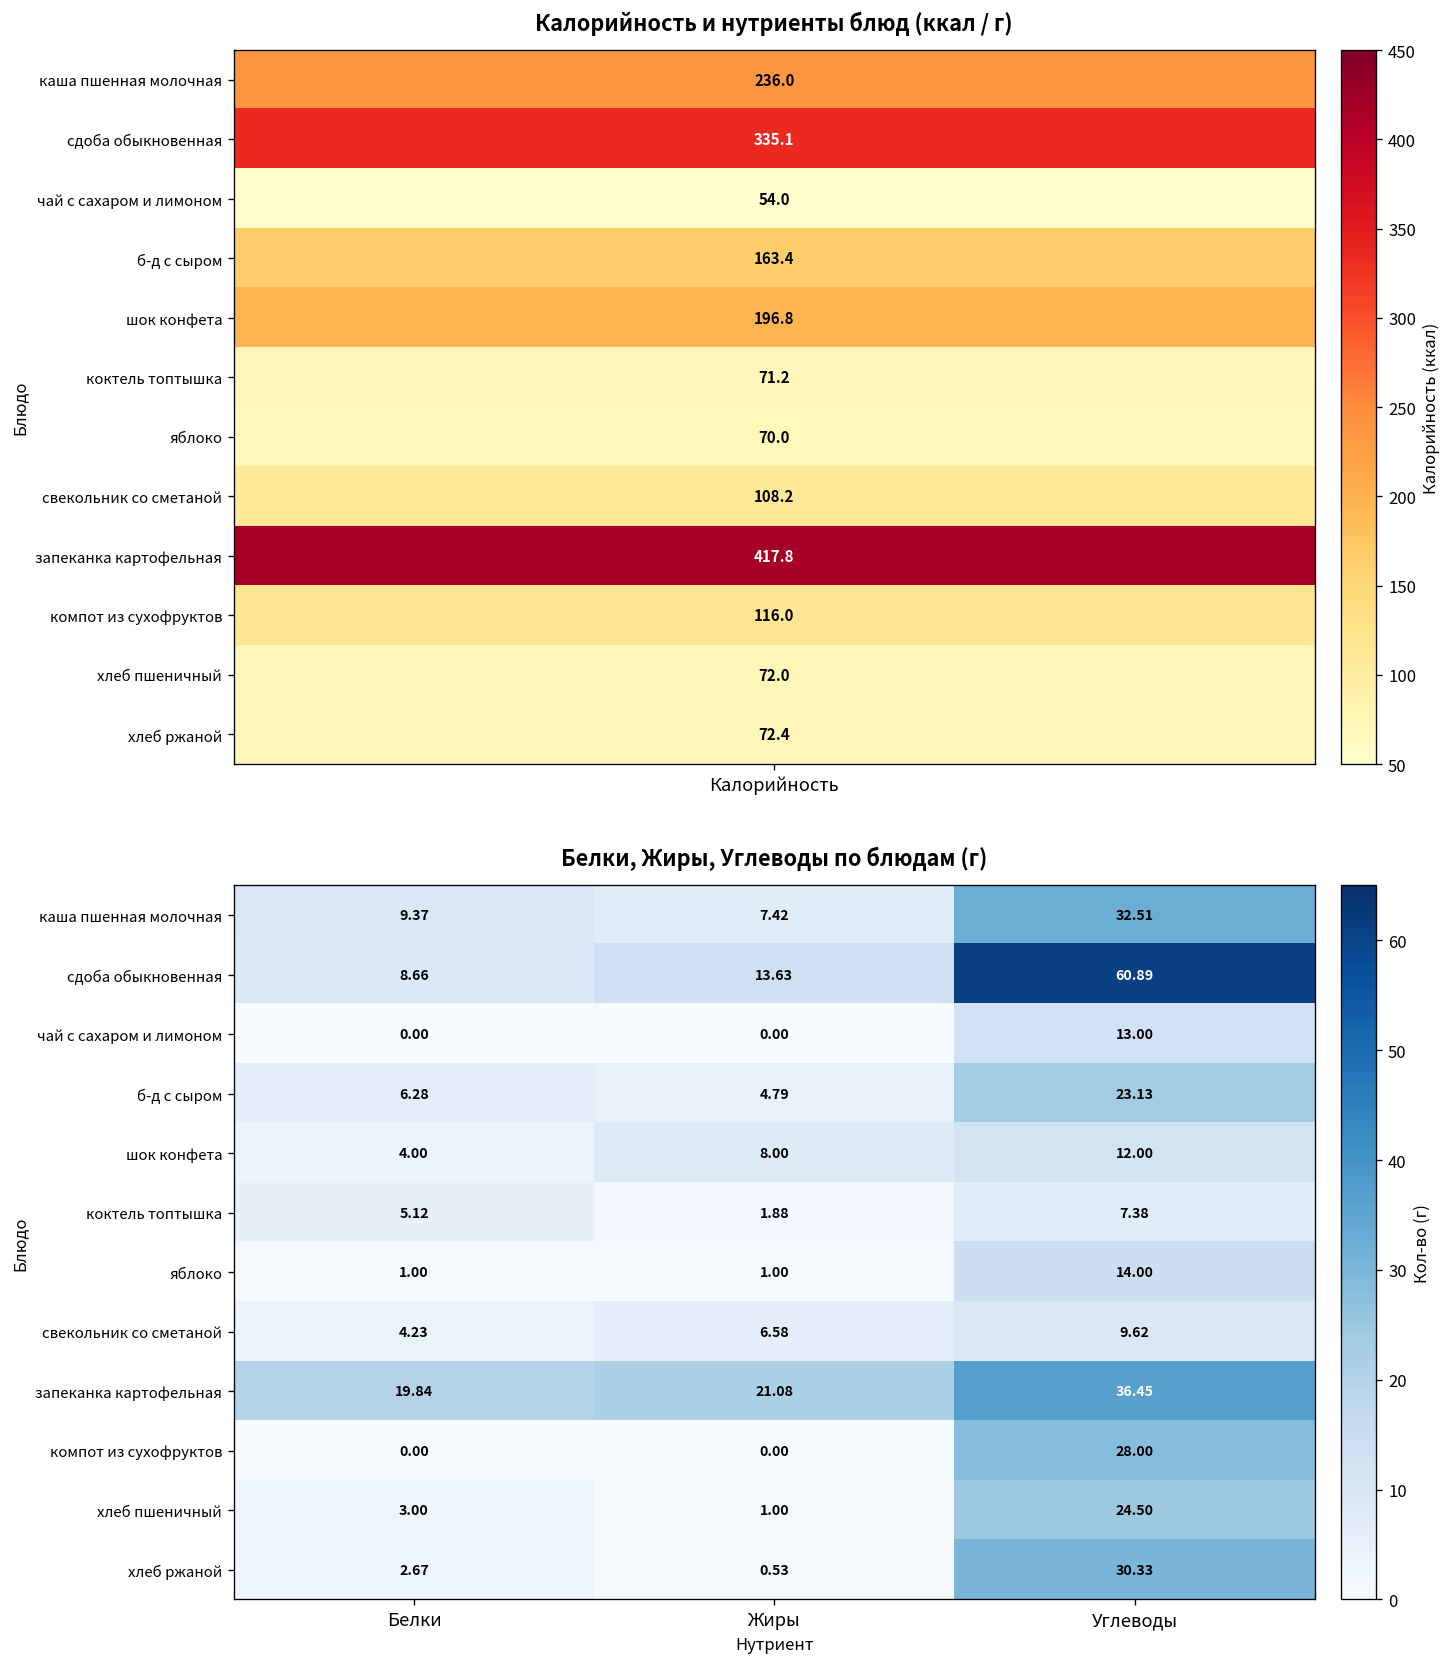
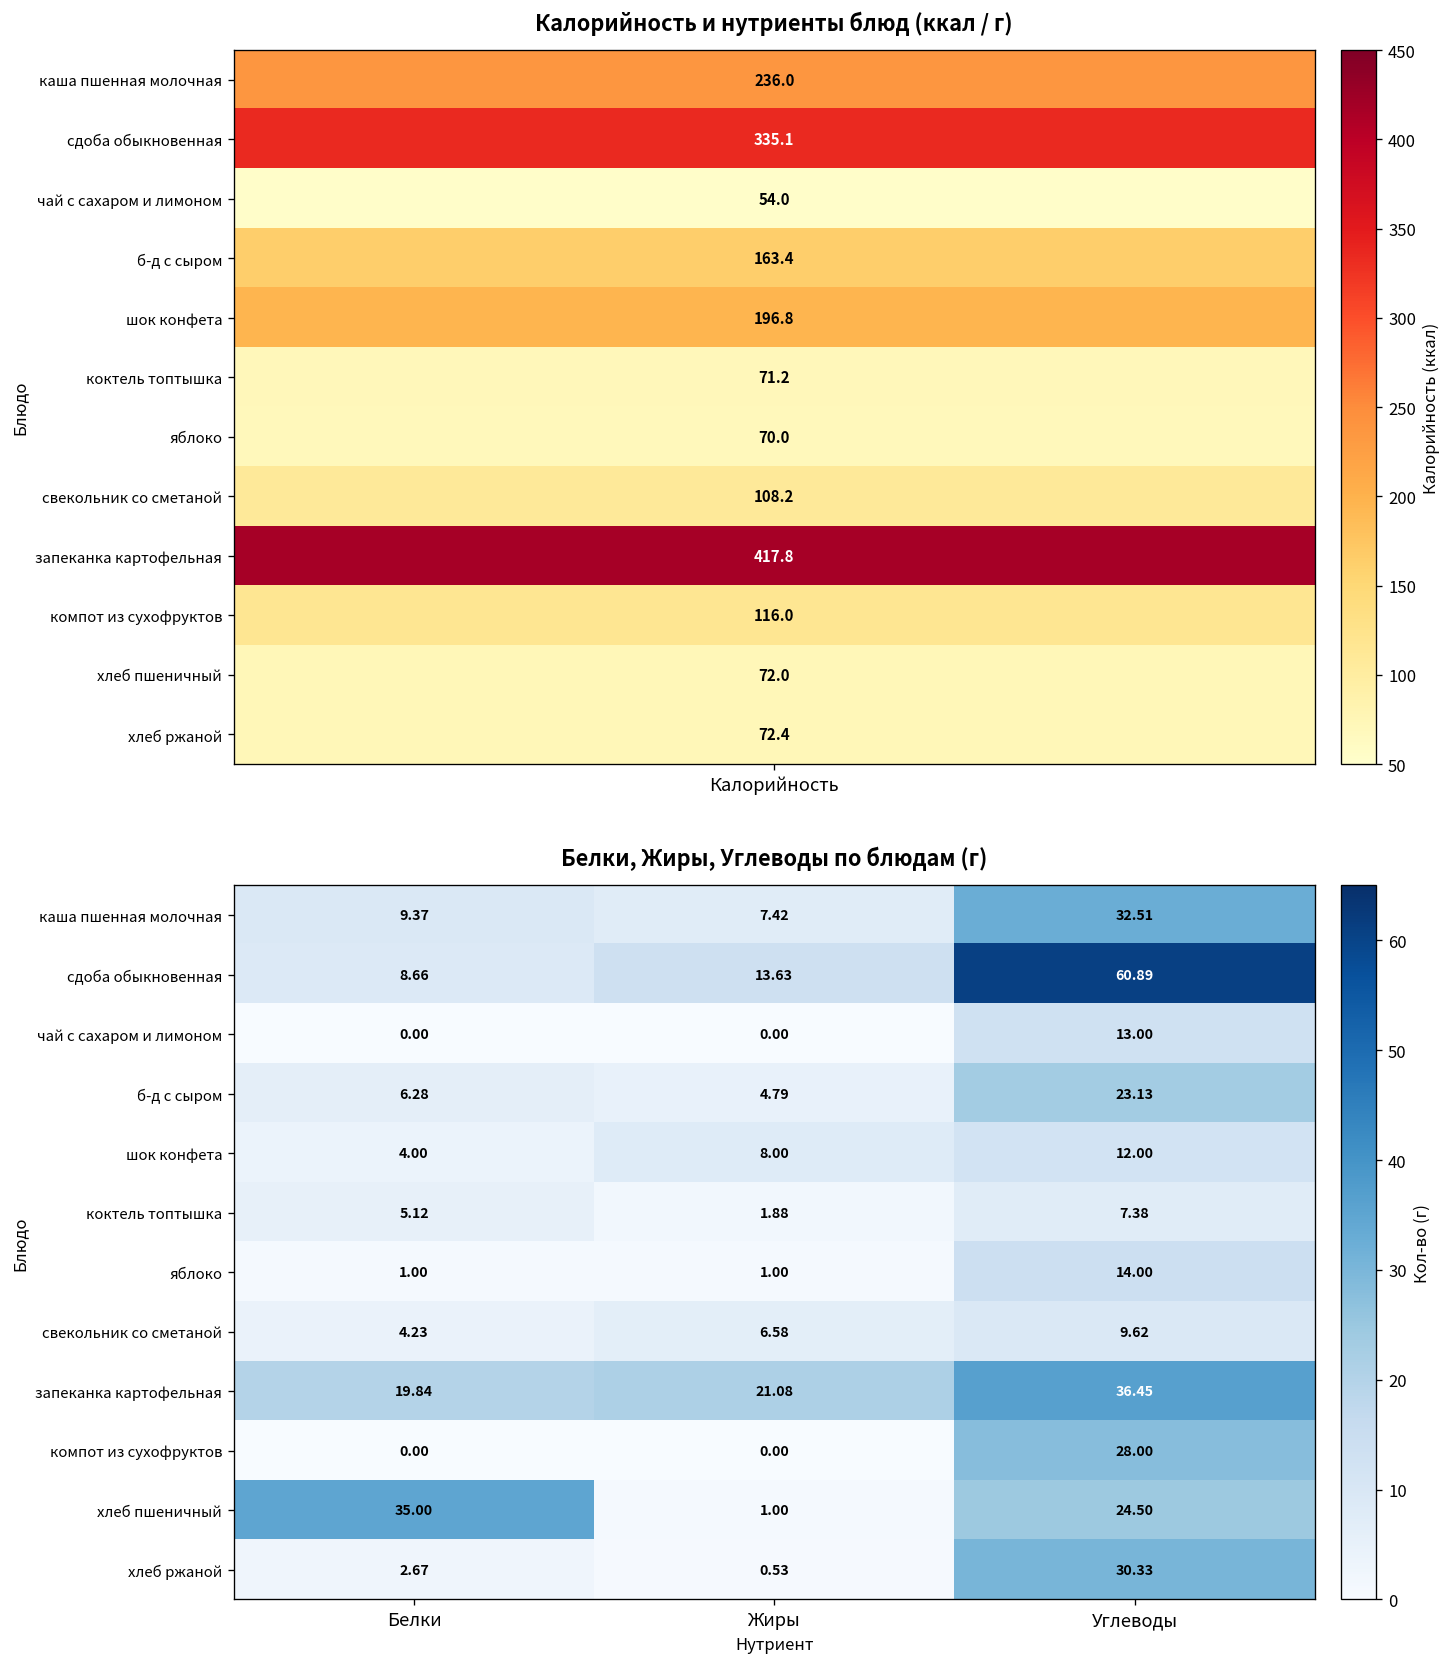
Белки, Жиры, Углеводы по блюдам (г), хлеб пшеничный, Белки: 3.00 -> 35.00
